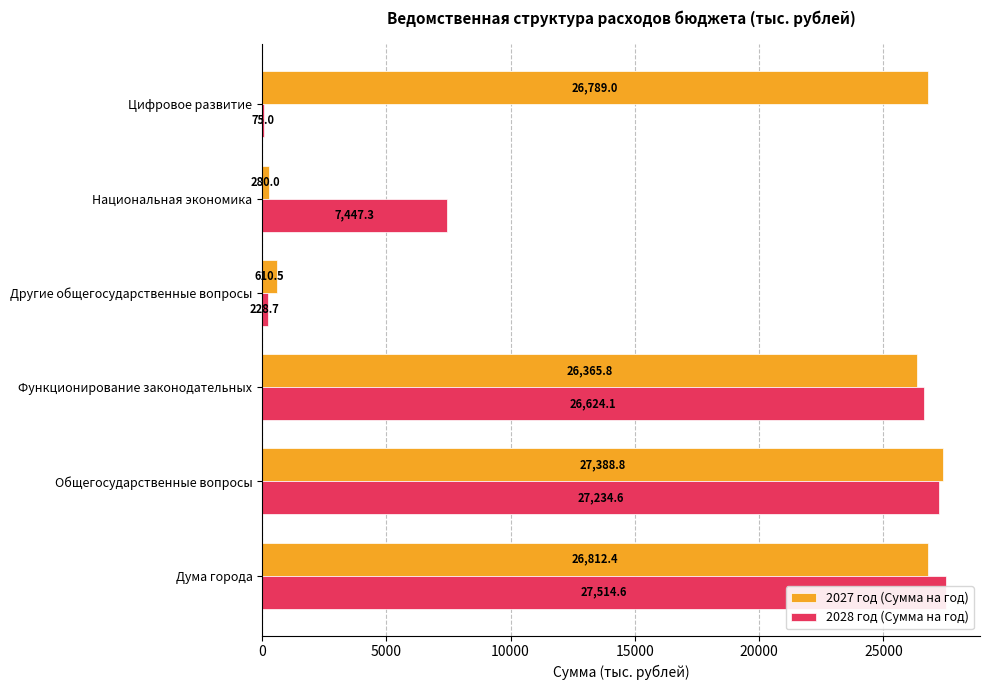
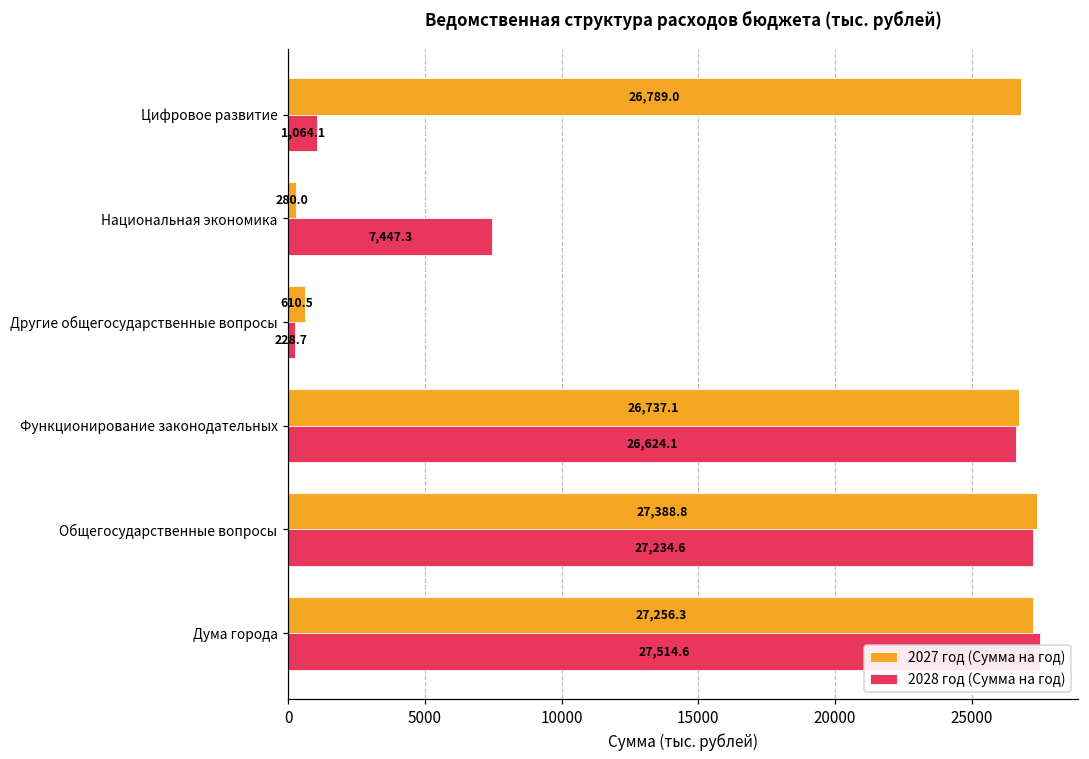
2028 год (Сумма на год), Цифровое развитие: 75.0 -> 1,064.1
2027 год (Сумма на год), Функционирование законодательных: 26,365.8 -> 26,737.1
2027 год (Сумма на год), Дума города: 26,812.4 -> 27,256.3
